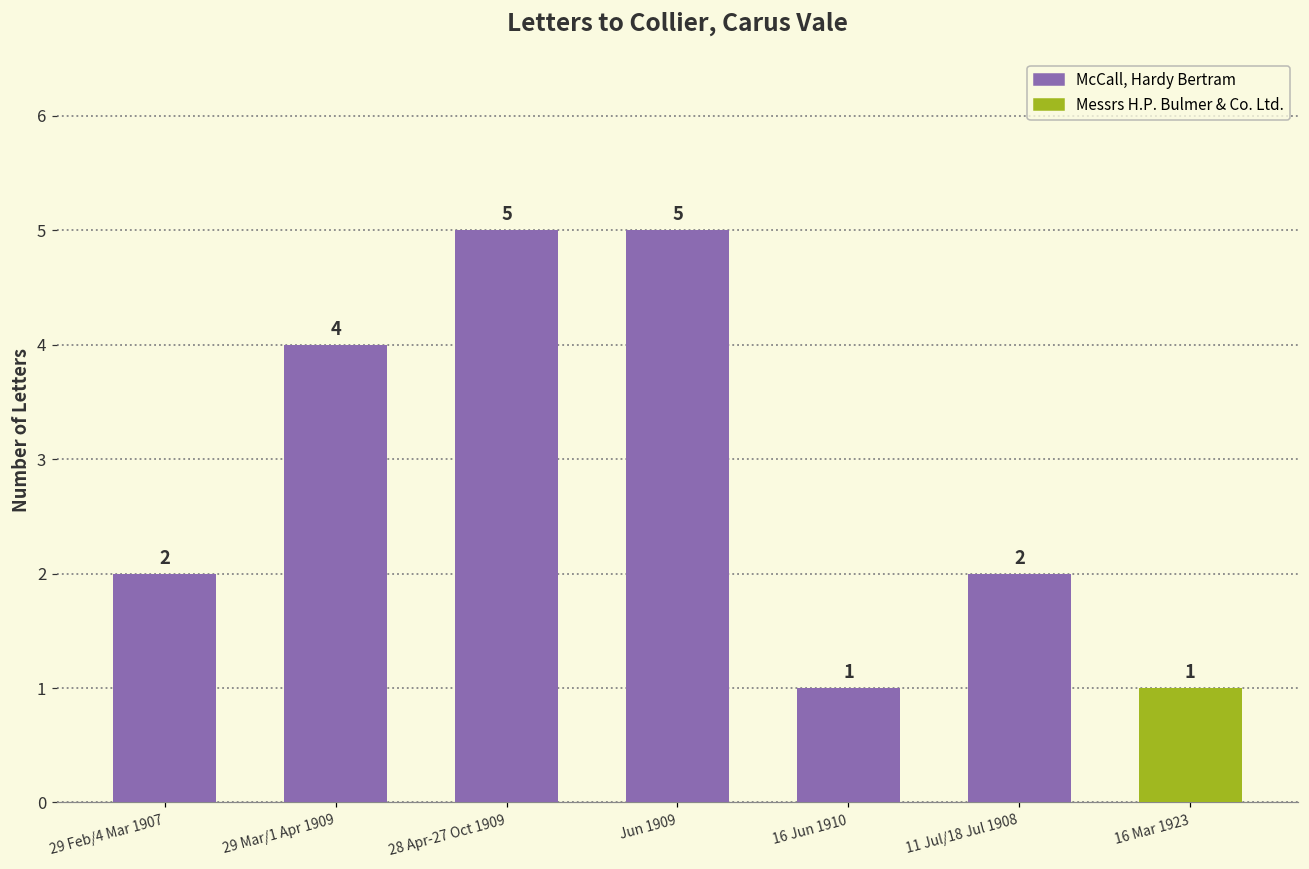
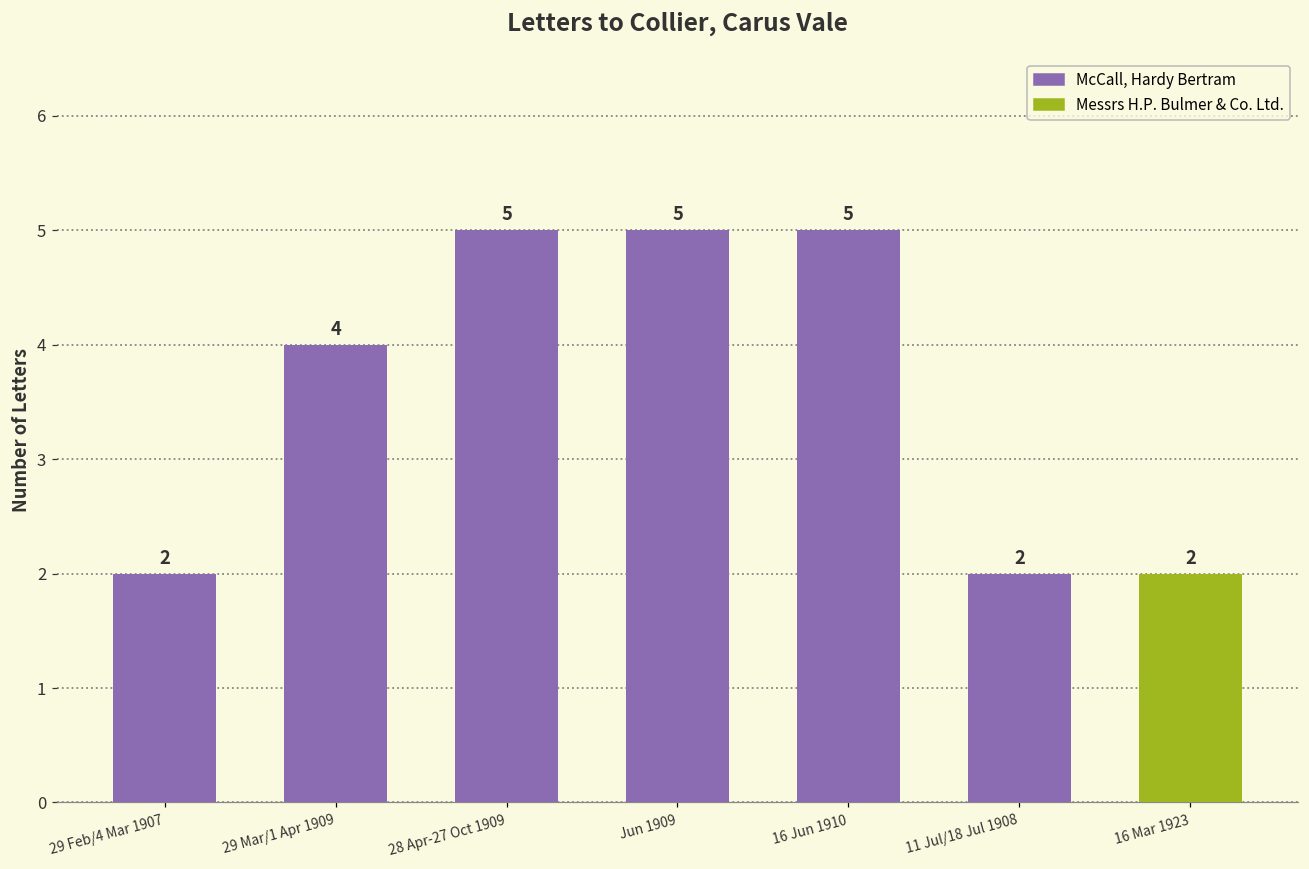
16 Jun 1910: 1 -> 5
16 Mar 1923: 1 -> 2
